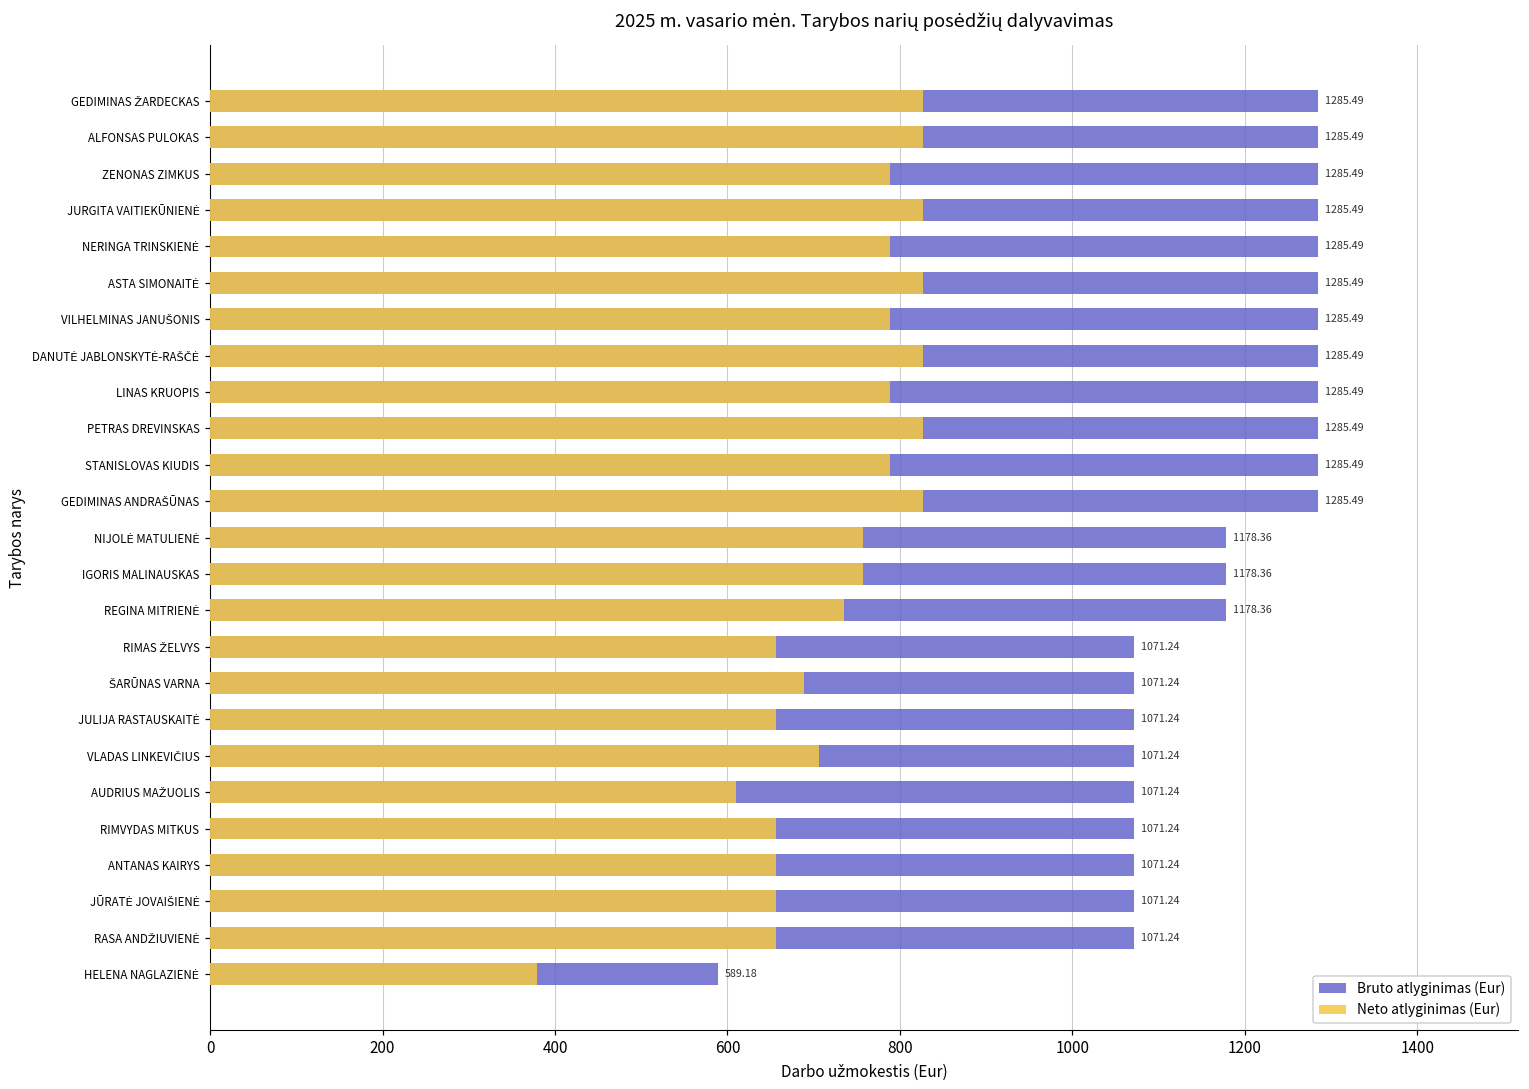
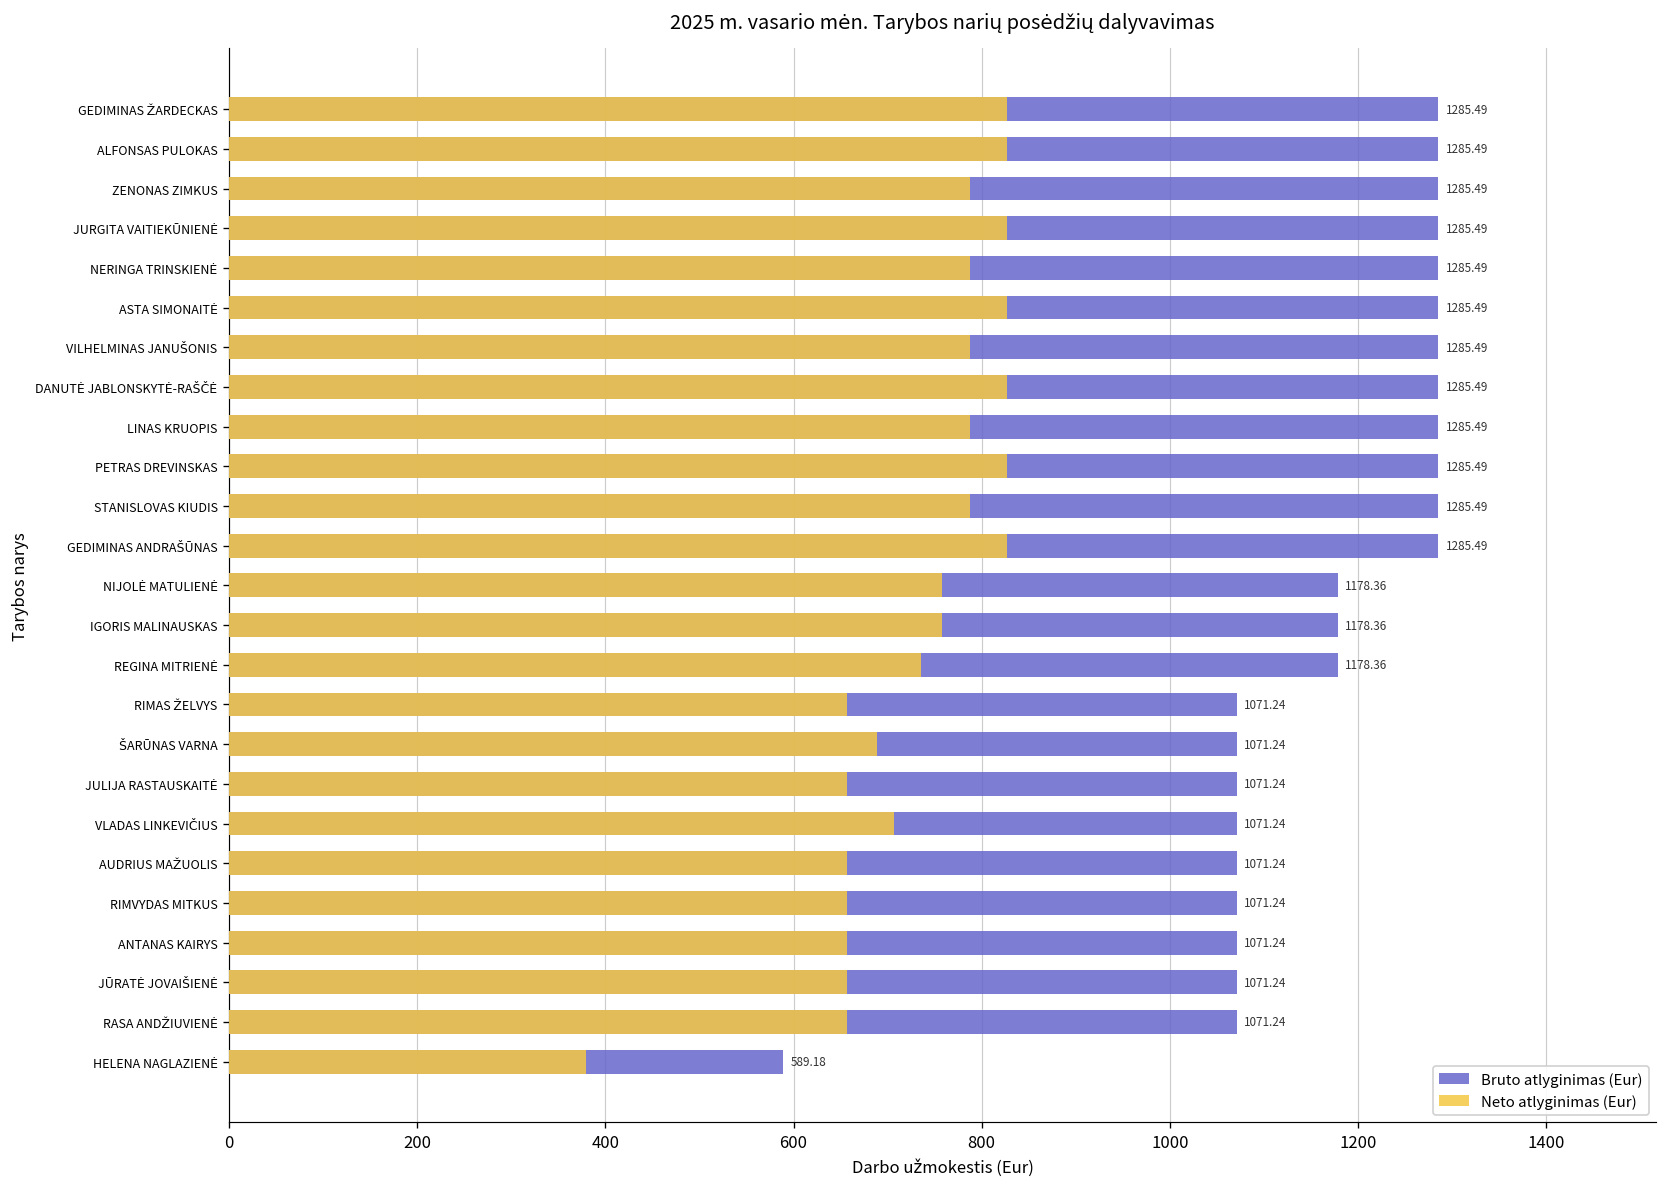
Neto atlyginimas (Eur), AUDRIUS MAŽUOLIS: 610 -> 660
